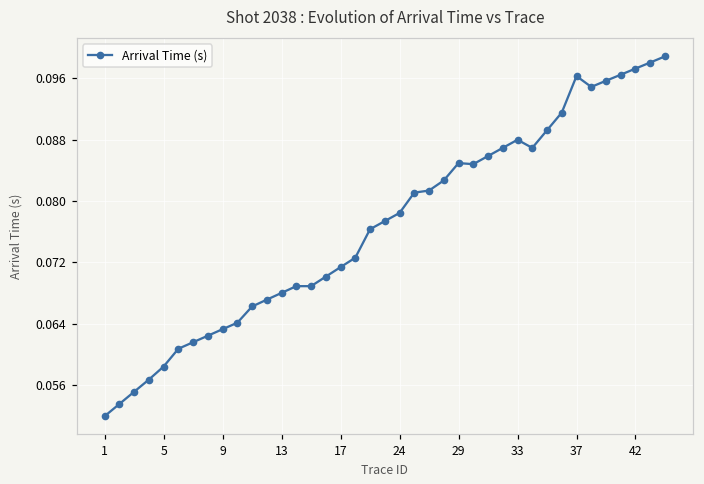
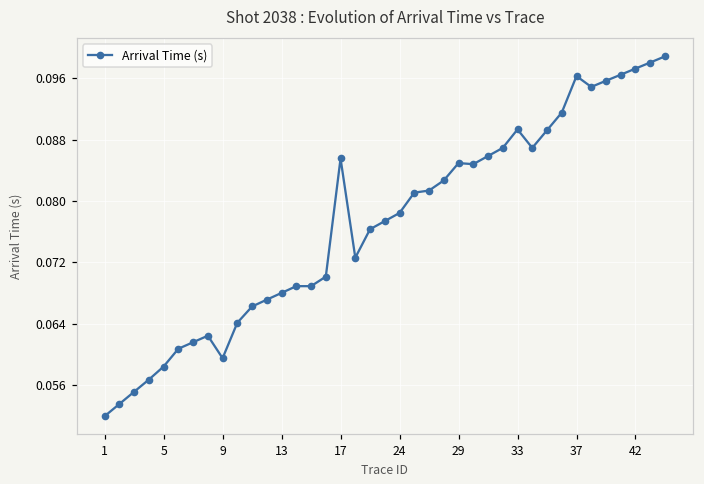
9: 0.063 -> 0.060
17: 0.071 -> 0.086
33: 0.088 -> 0.089
